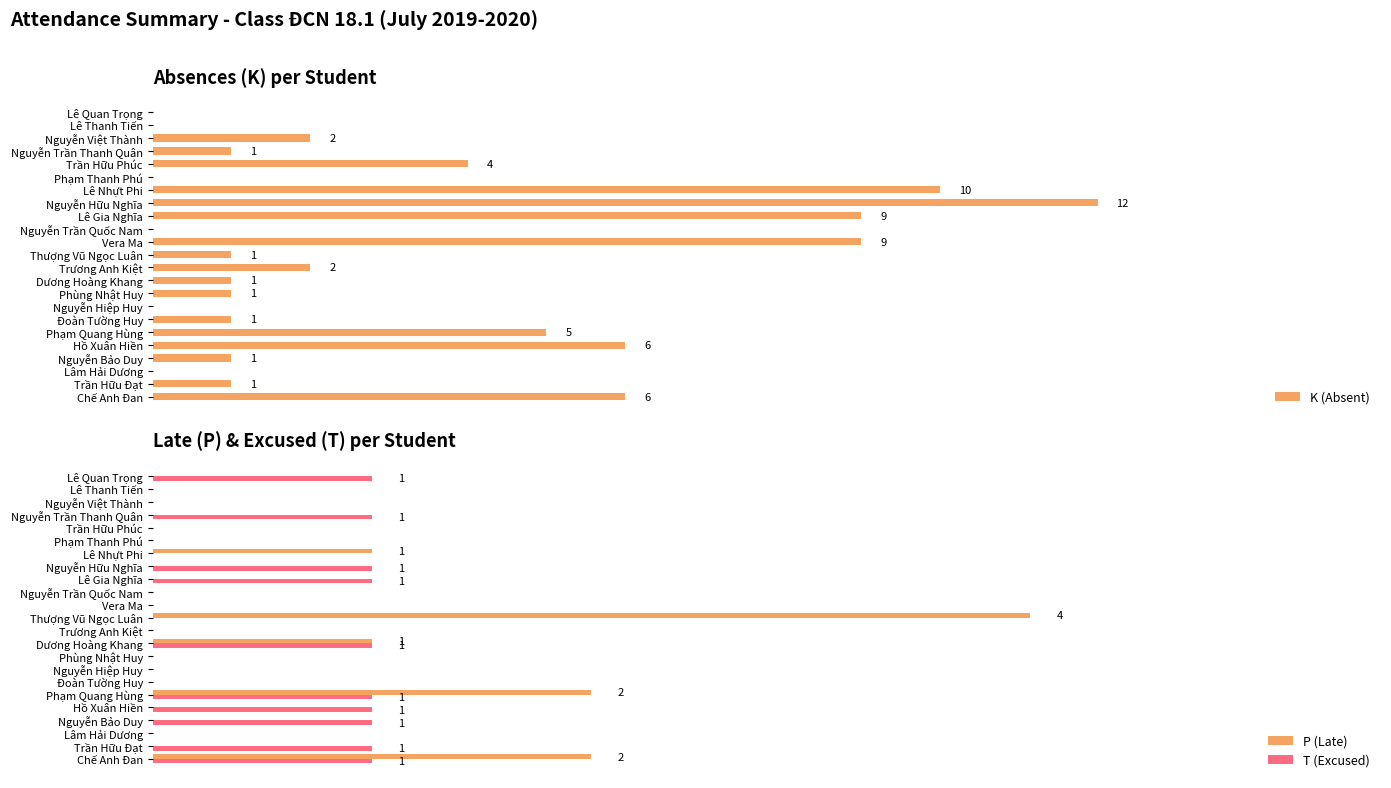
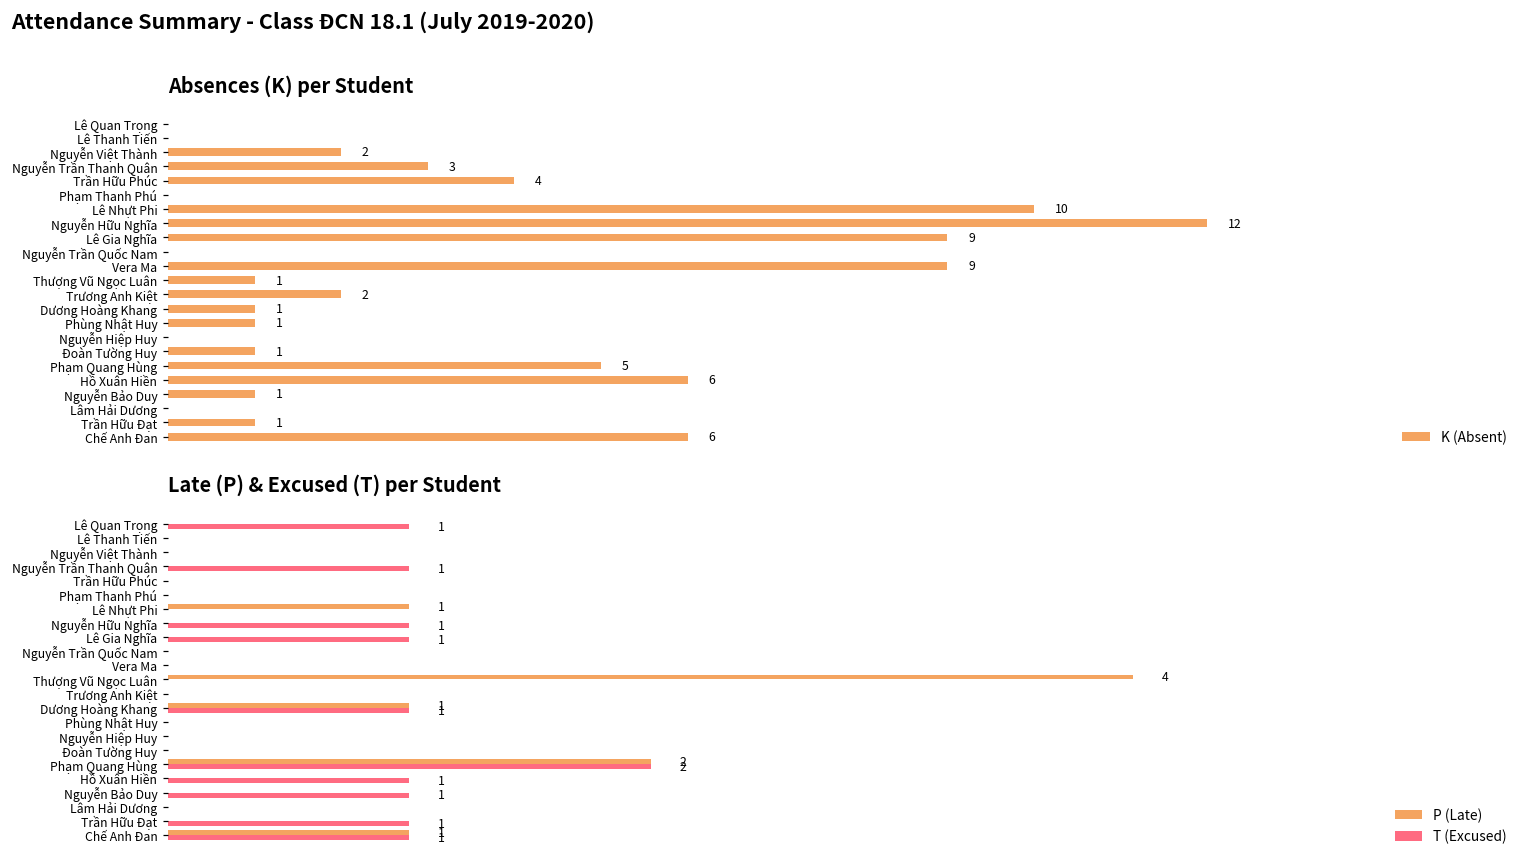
Absences (K) per Student, Nguyễn Trần Thanh Quân: 1 -> 3
Late (P) & Excused (T) per Student, T (Excused), Phạm Quang Hùng: 1 -> 2
Late (P) & Excused (T) per Student, P (Late), Chế Anh Đan: 2 -> 1
